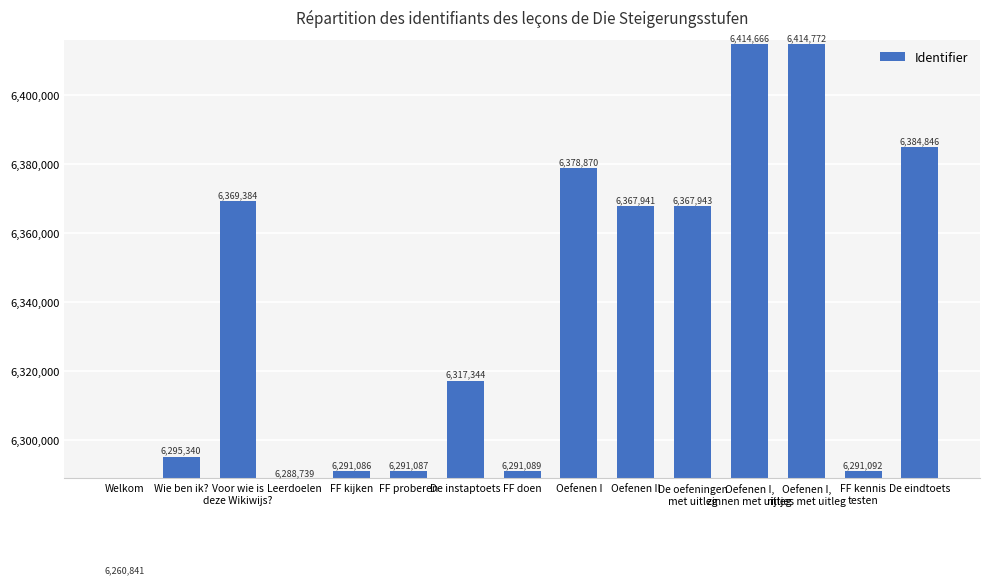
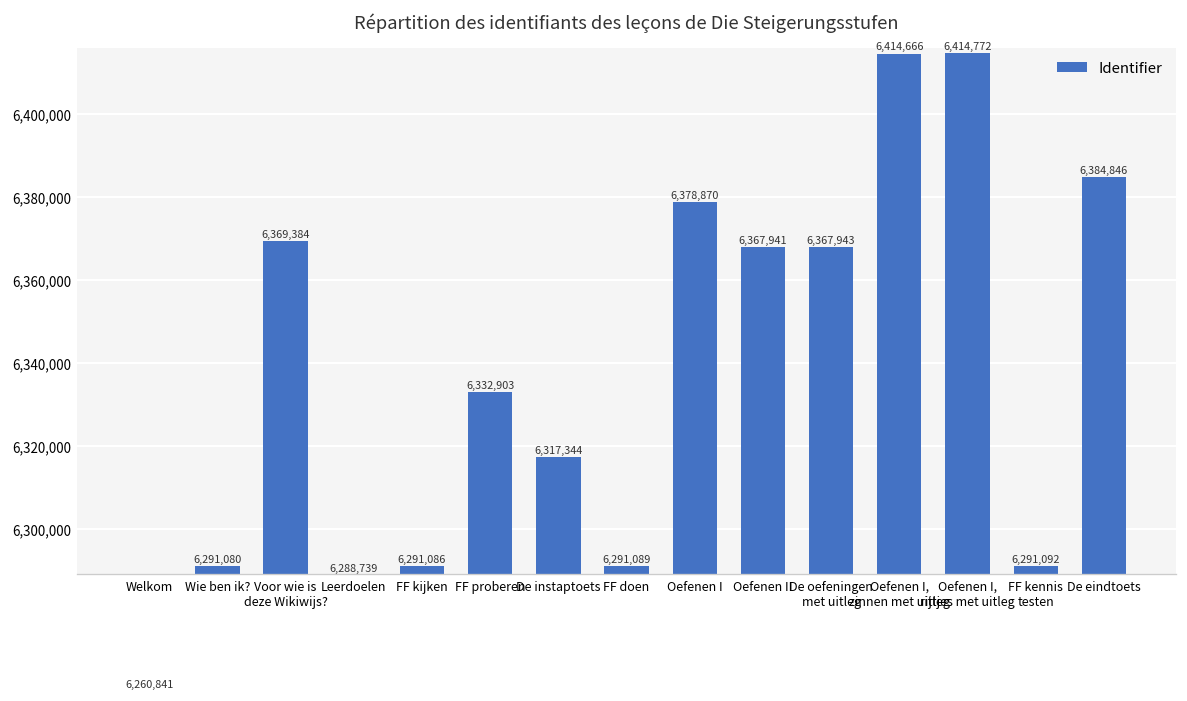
Wie ben ik?: 6,295,340 -> 6,291,080
FF proberen: 6,291,087 -> 6,332,903
